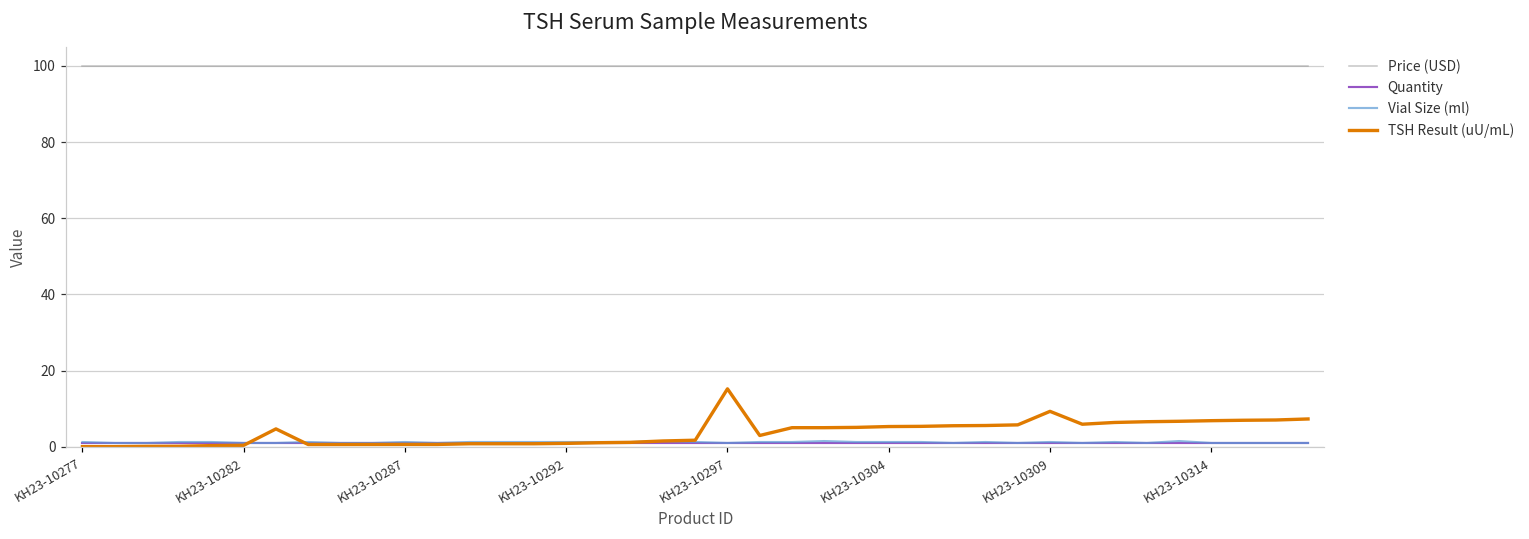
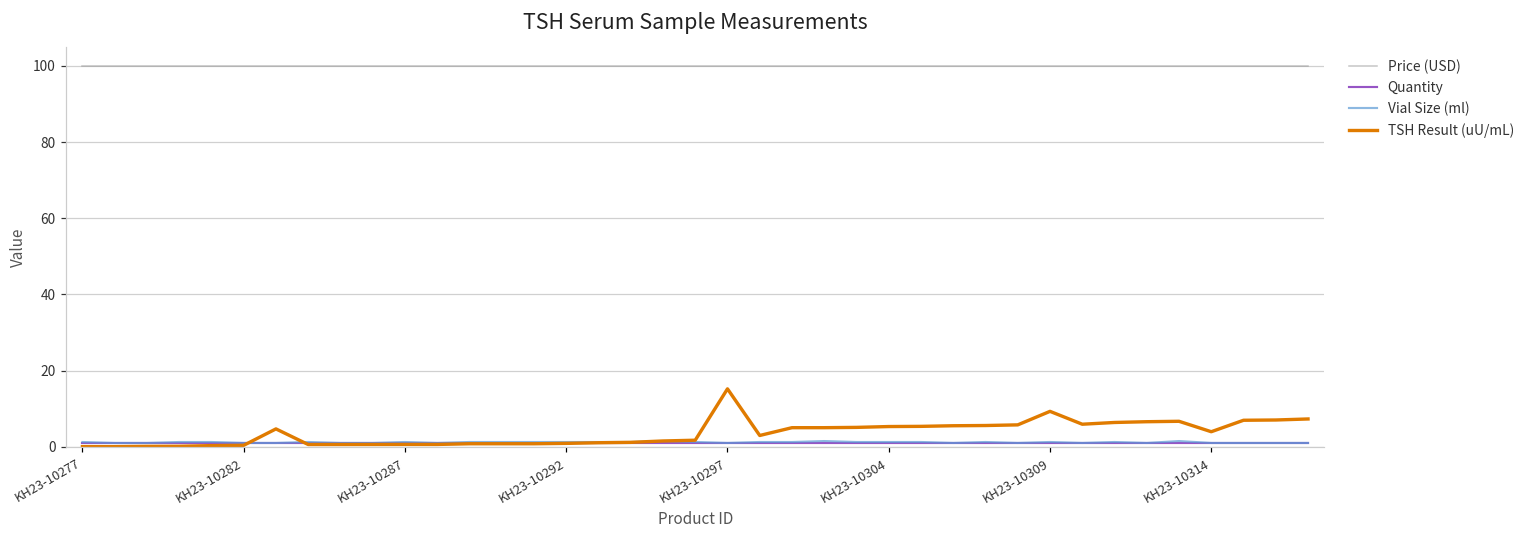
TSH Result (uU/mL), KH23-10314: 7 -> 4
